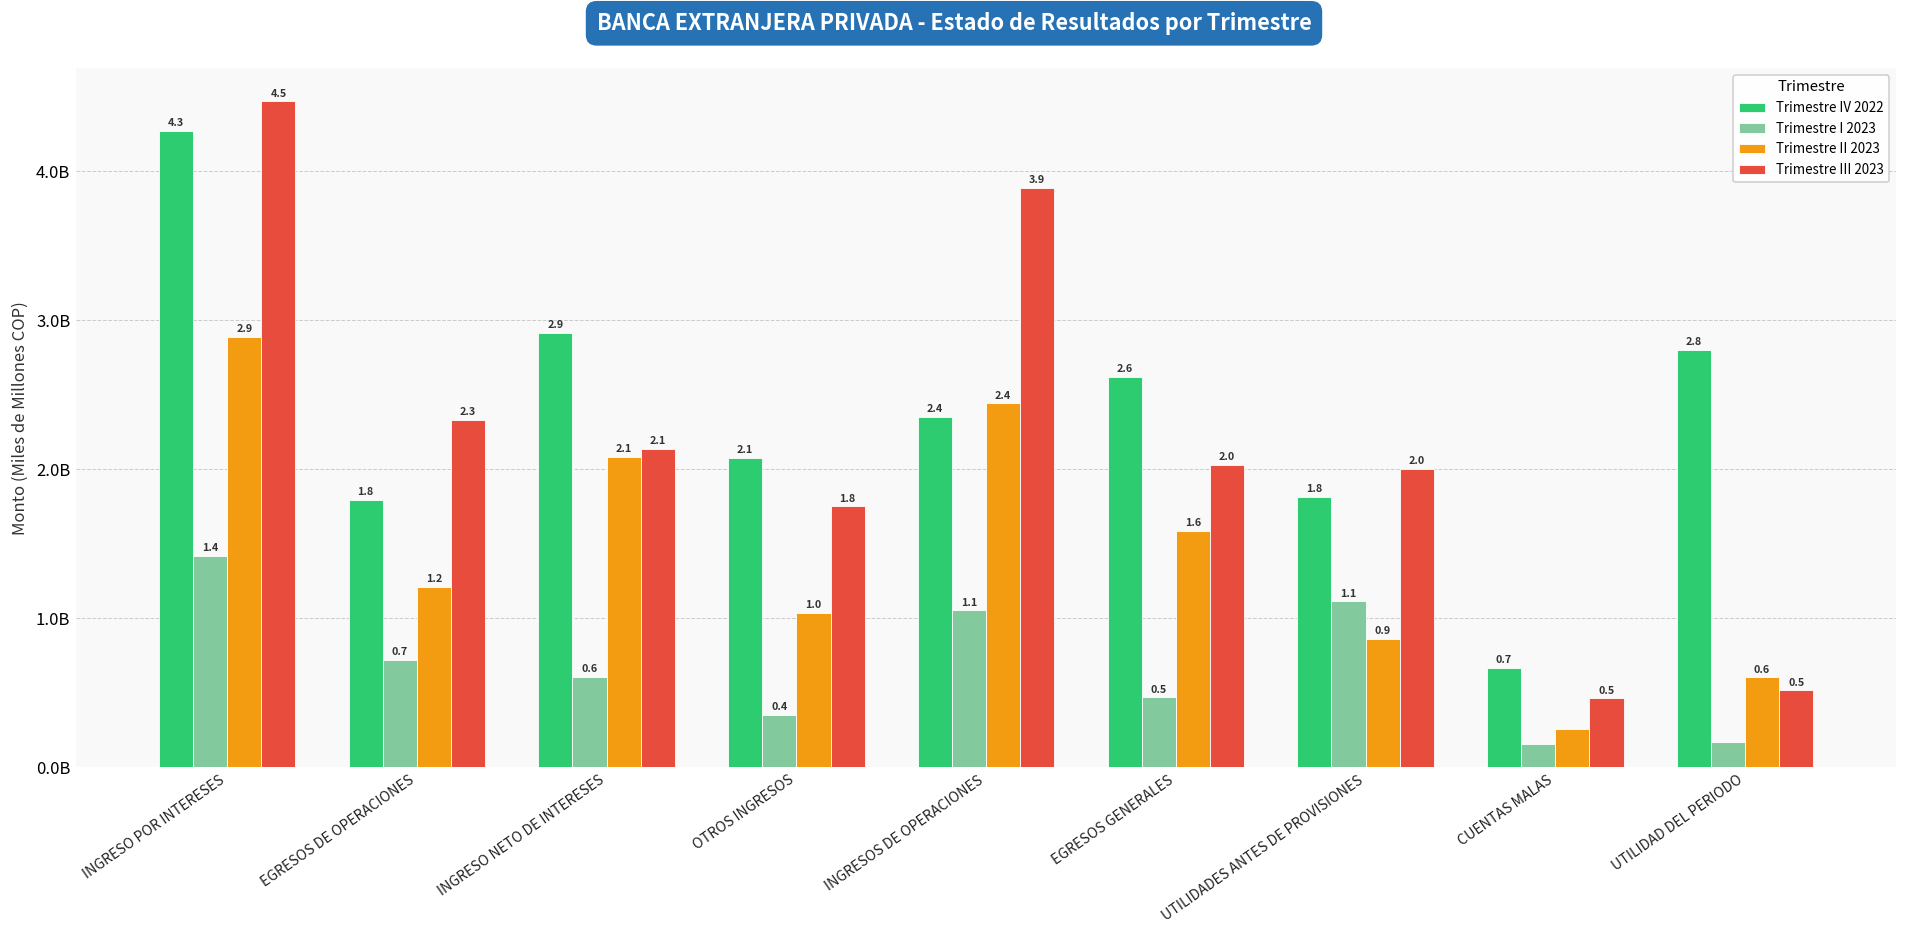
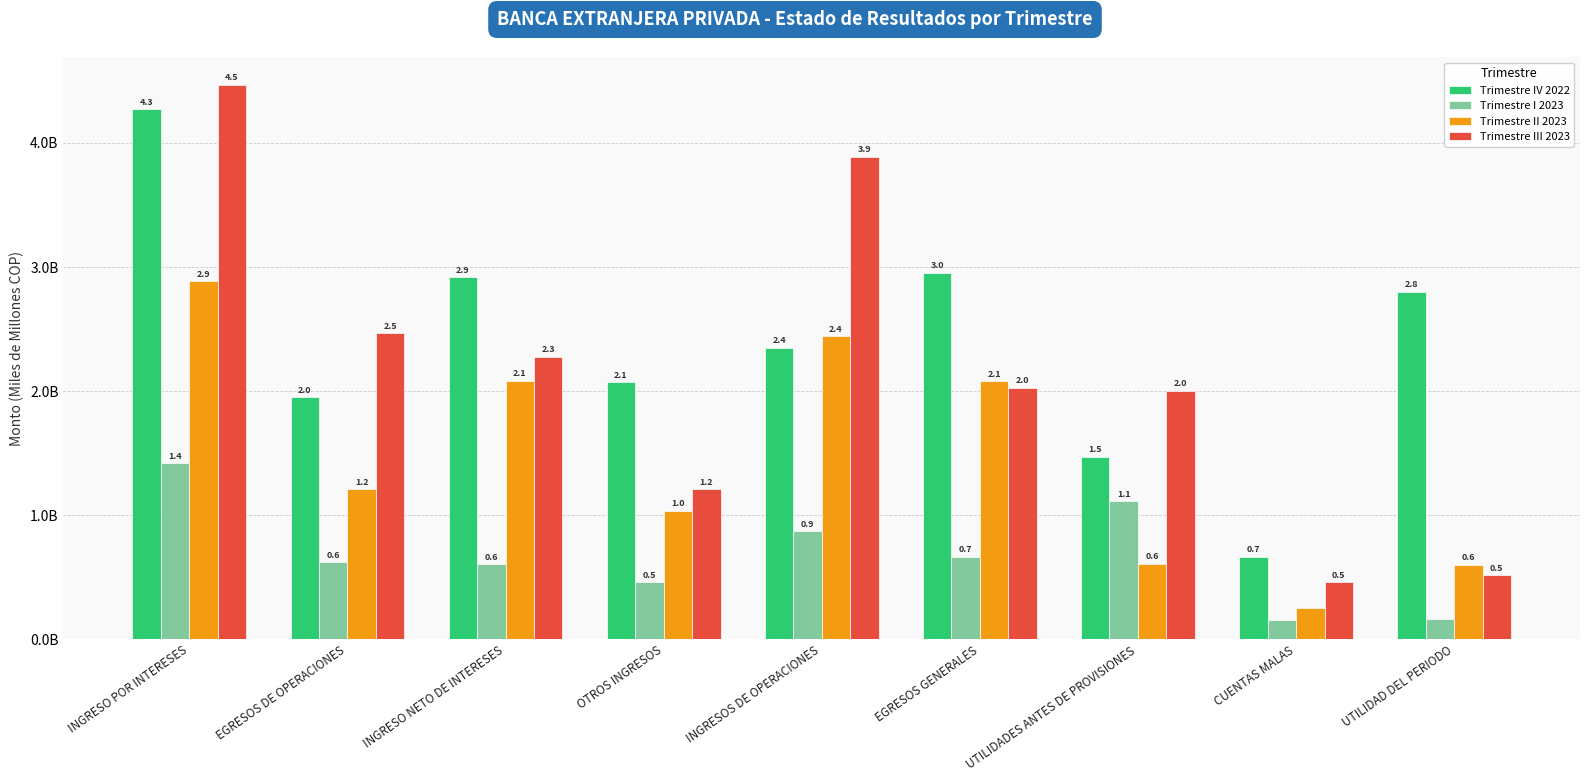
Trimestre IV 2022, EGRESOS DE OPERACIONES: 1.8 -> 2.0
Trimestre I 2023, EGRESOS DE OPERACIONES: 0.7 -> 0.6
Trimestre III 2023, EGRESOS DE OPERACIONES: 2.3 -> 2.5
Trimestre III 2023, INGRESO NETO DE INTERESES: 2.1 -> 2.3
Trimestre I 2023, OTROS INGRESOS: 0.4 -> 0.5
Trimestre III 2023, OTROS INGRESOS: 1.8 -> 1.2
Trimestre I 2023, INGRESOS DE OPERACIONES: 1.1 -> 0.9
Trimestre IV 2022, EGRESOS GENERALES: 2.6 -> 3.0
Trimestre I 2023, EGRESOS GENERALES: 0.5 -> 0.7
Trimestre II 2023, EGRESOS GENERALES: 1.6 -> 2.1
Trimestre IV 2022, UTILIDADES ANTES DE PROVISIONES: 1.8 -> 1.5
Trimestre II 2023, UTILIDADES ANTES DE PROVISIONES: 0.9 -> 0.6
